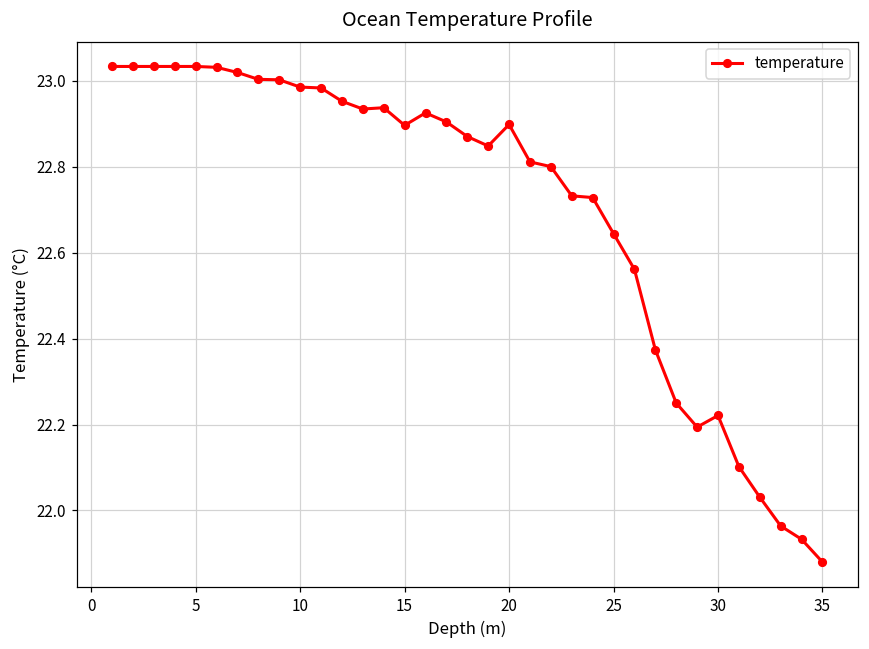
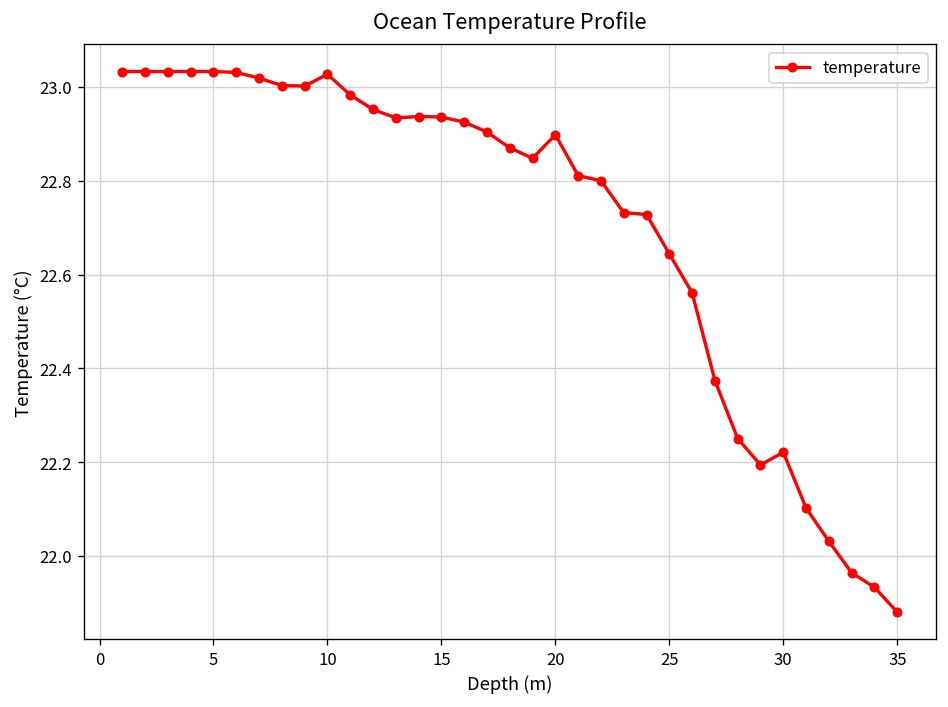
10: 22.99 -> 23.03
15: 22.90 -> 22.94
